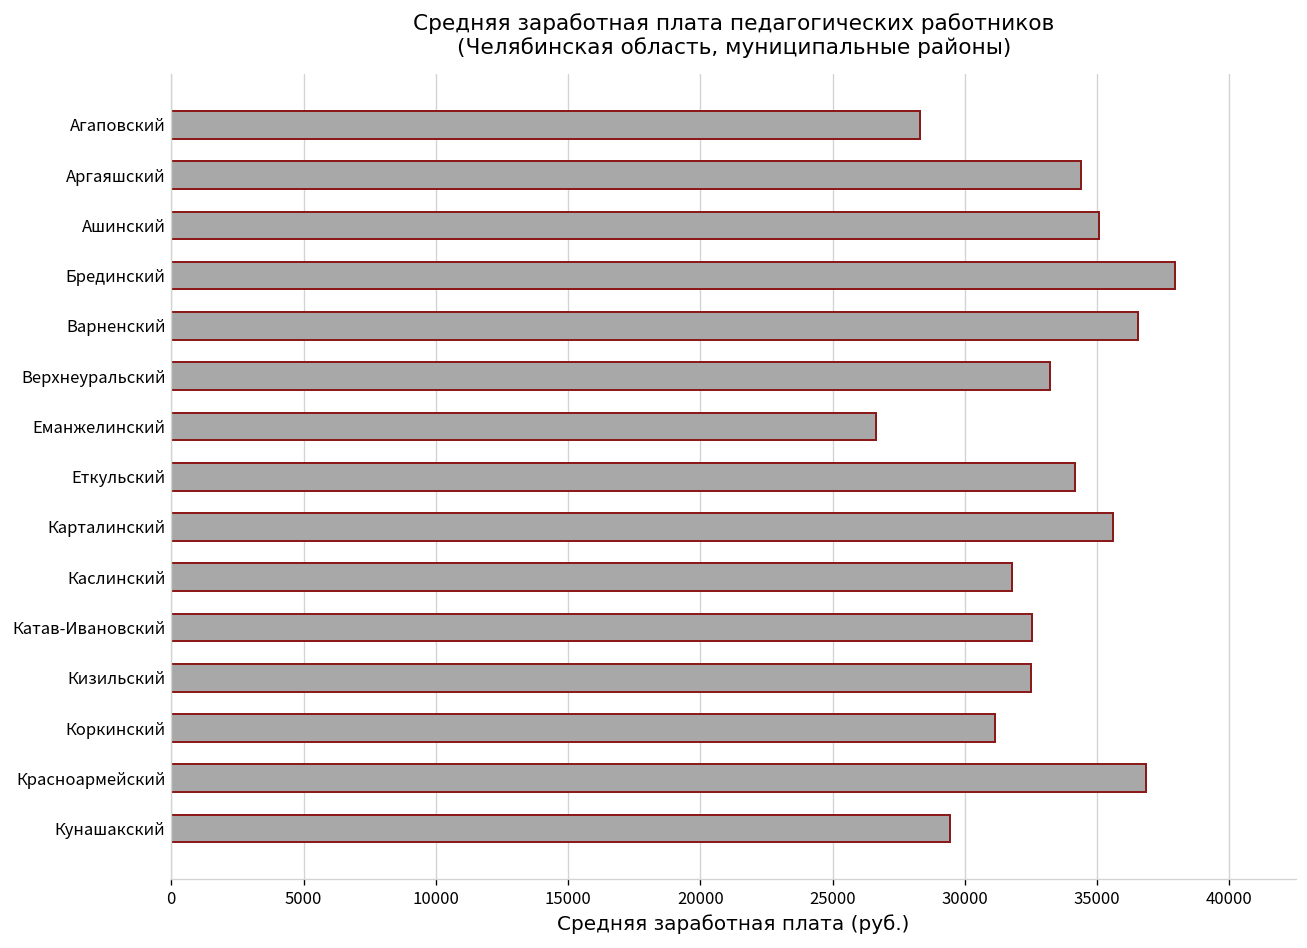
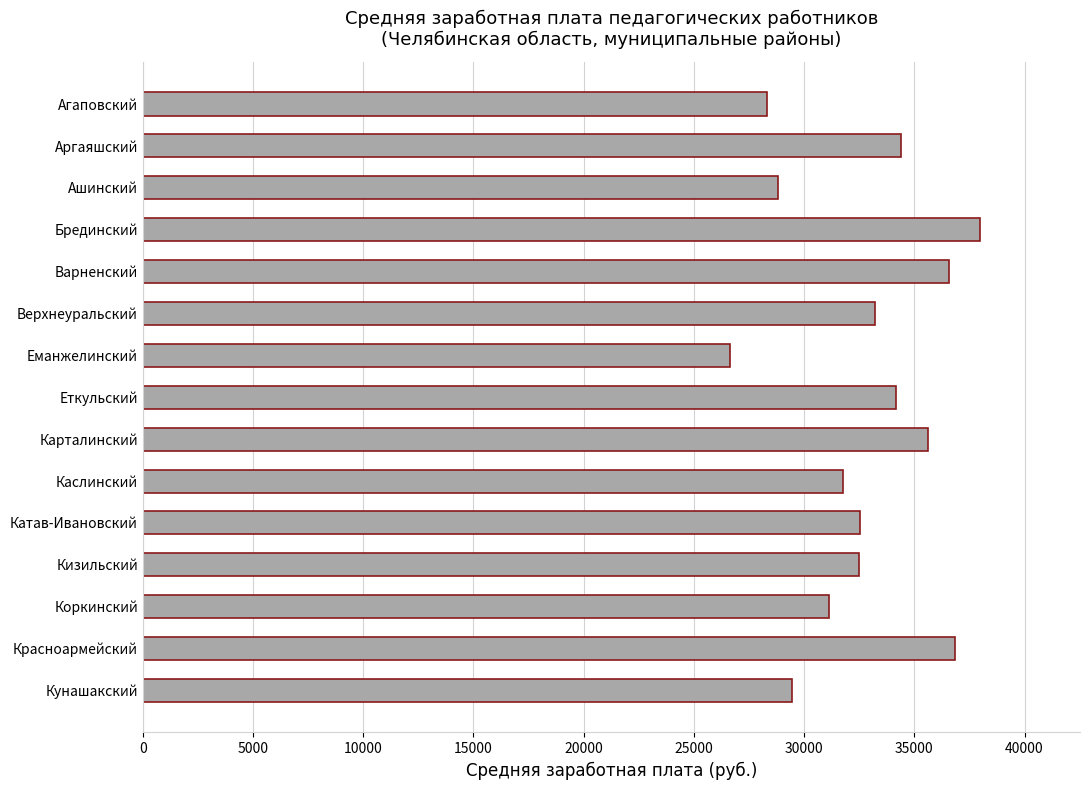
Ашинский: 35100 -> 28800
